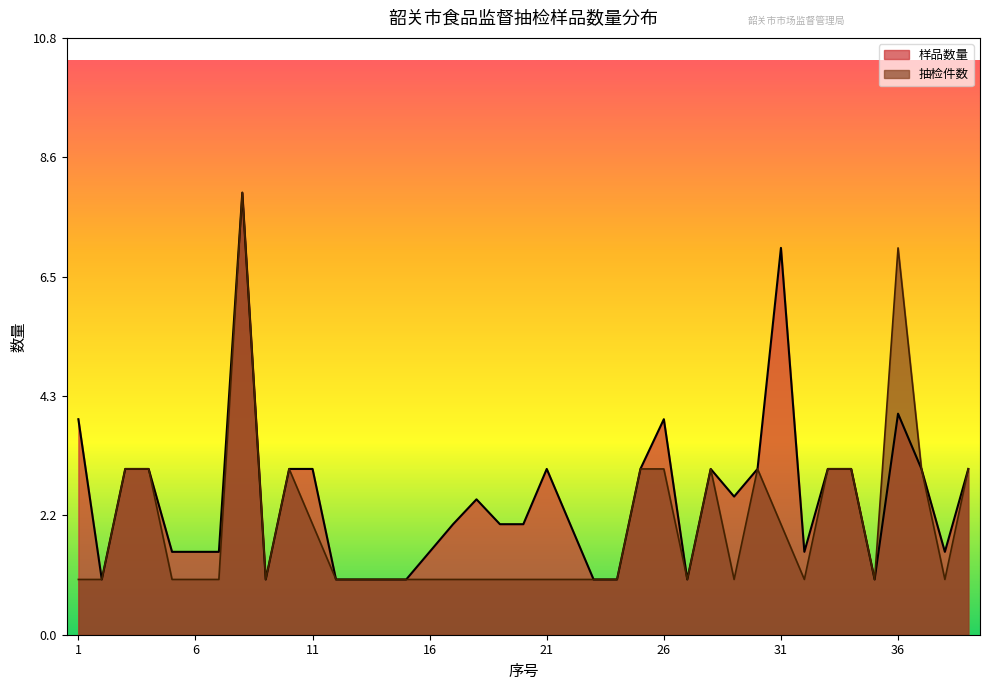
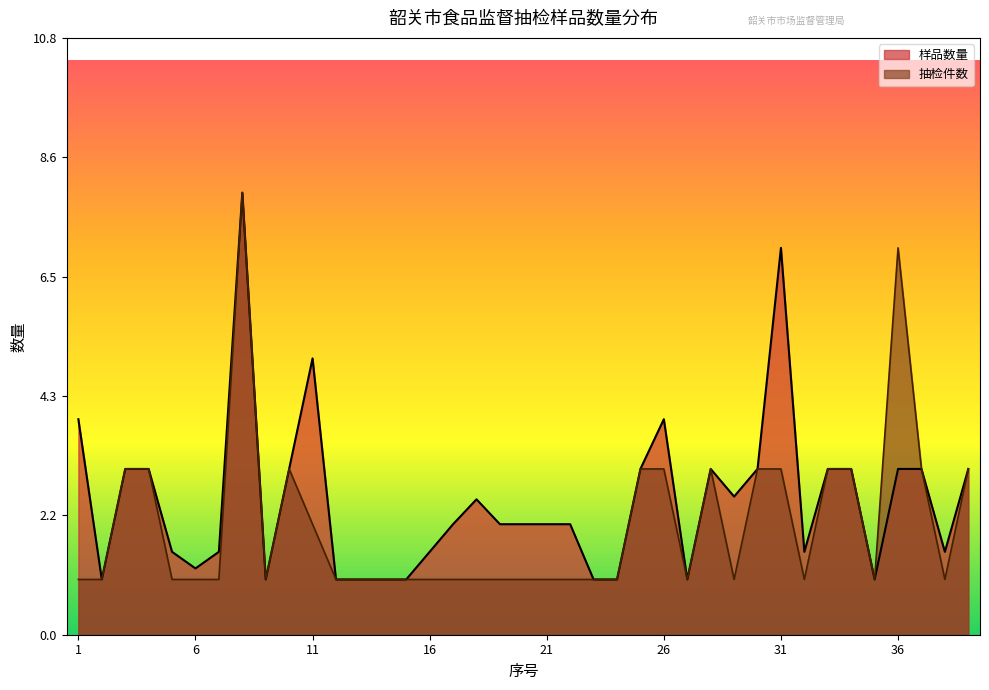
样品数量, 6: 1.5 -> 1.2
样品数量, 11: 3 -> 5
样品数量, 21: 3 -> 2
抽检件数, 31: 2 -> 3
样品数量, 36: 4 -> 3
